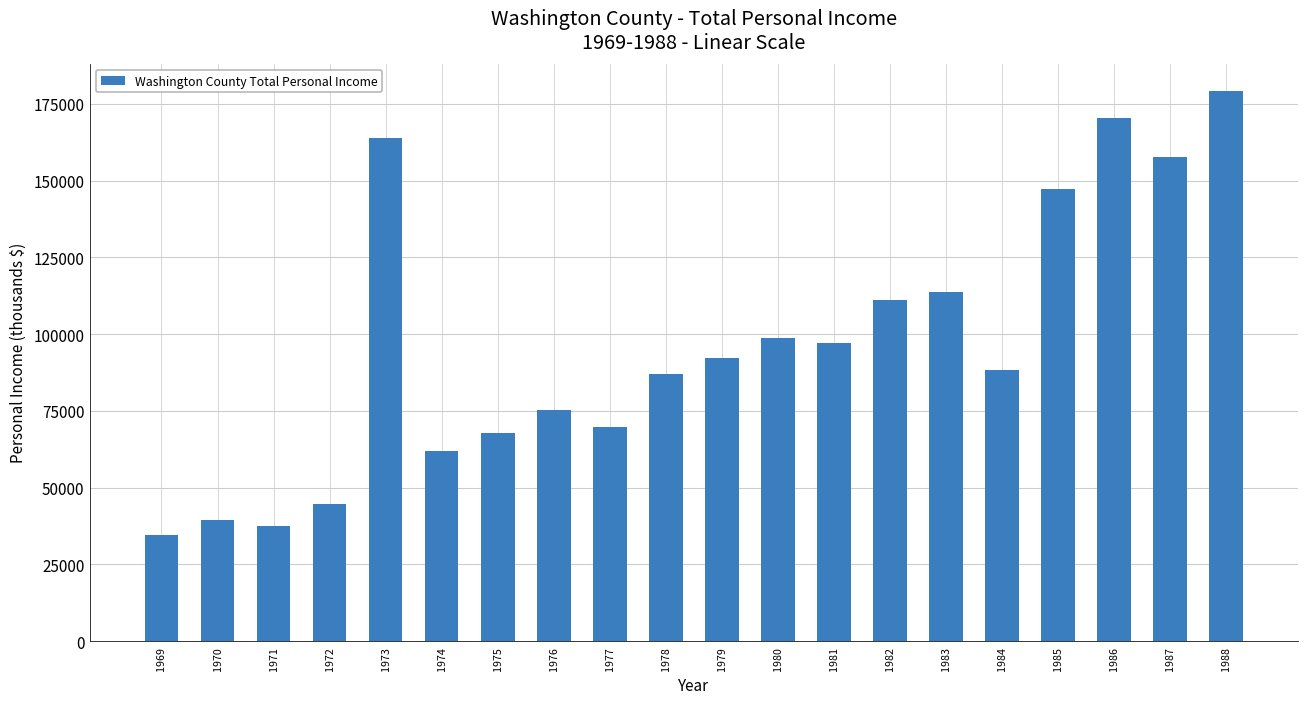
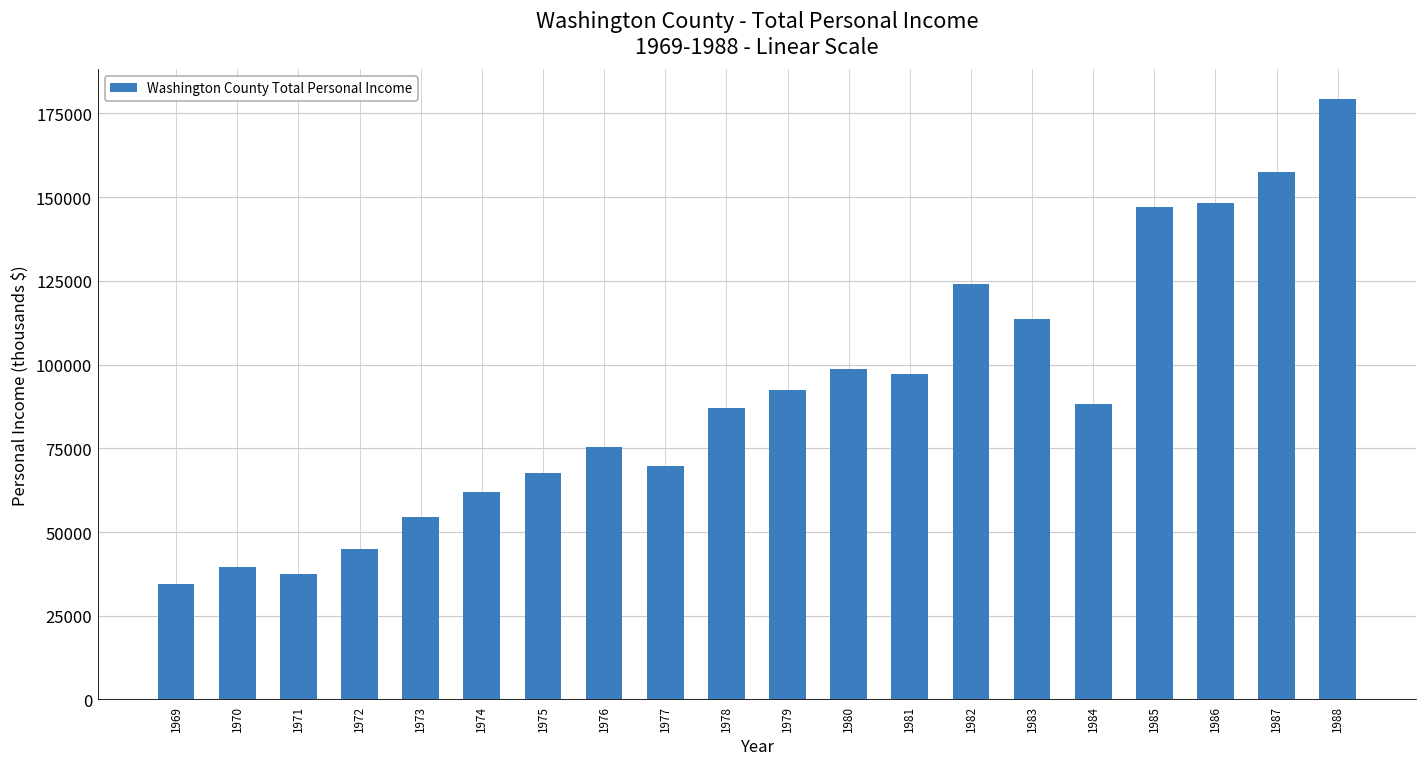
1973: 164000 -> 54000
1982: 111000 -> 124000
1986: 170000 -> 148000
